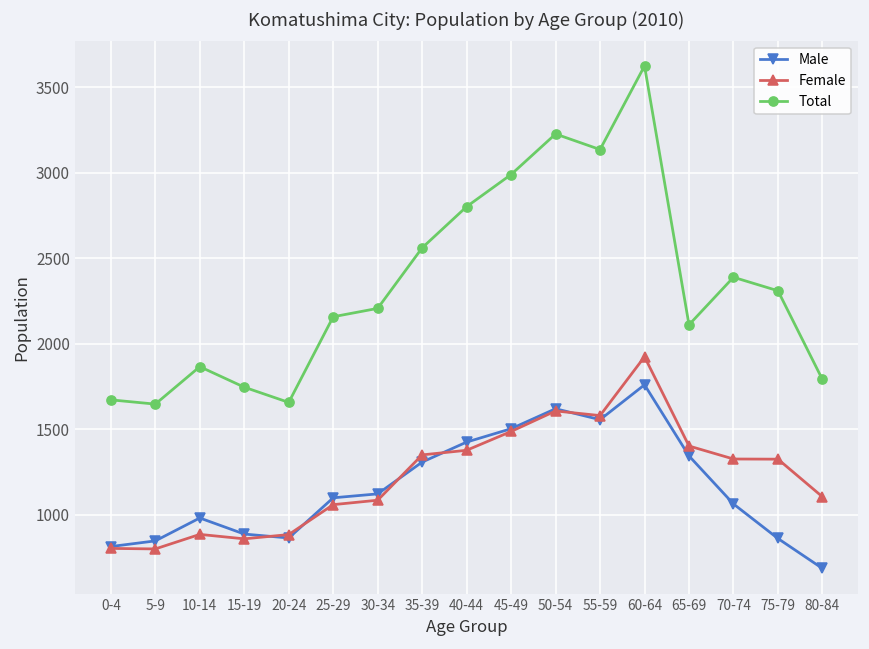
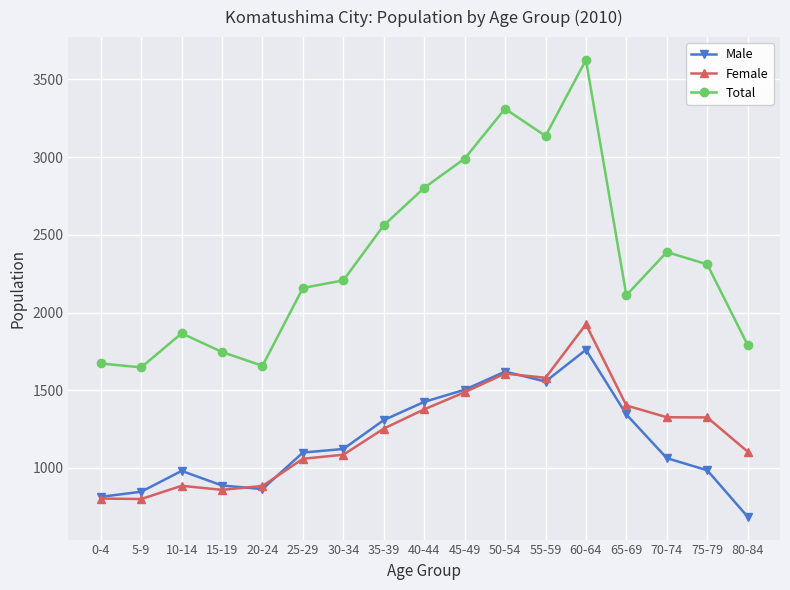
Female, 35-39: 1350 -> 1250
Total, 50-54: 3230 -> 3310
Male, 75-79: 860 -> 990
